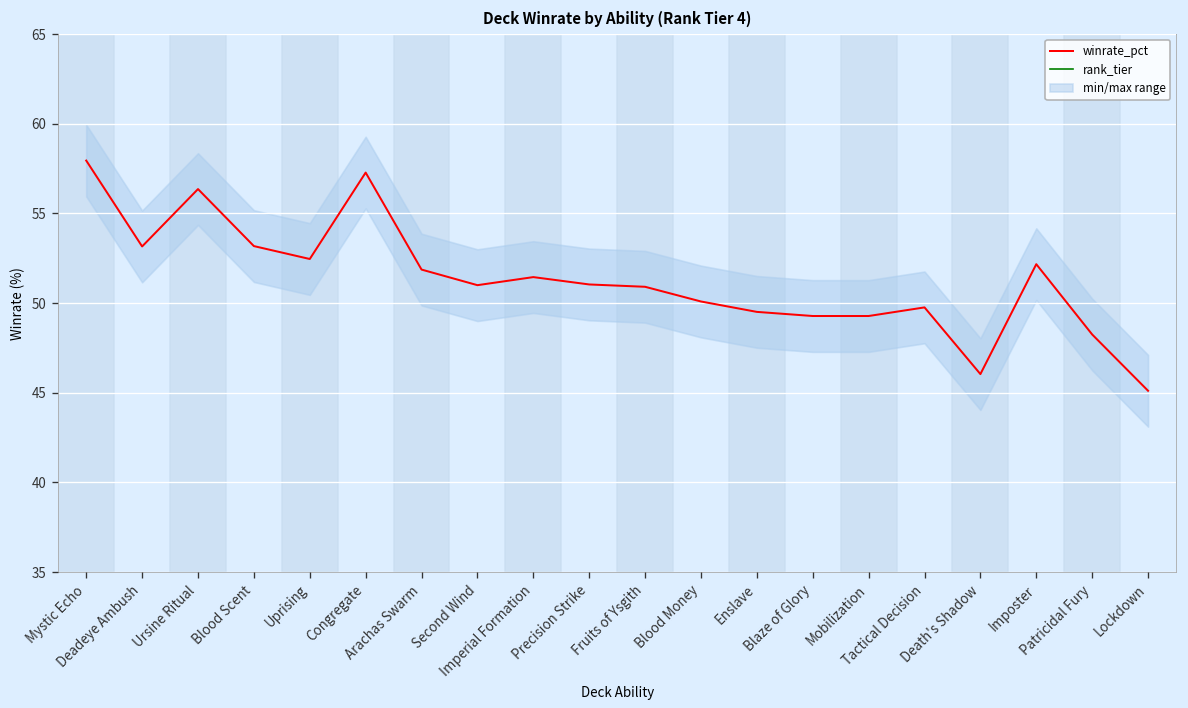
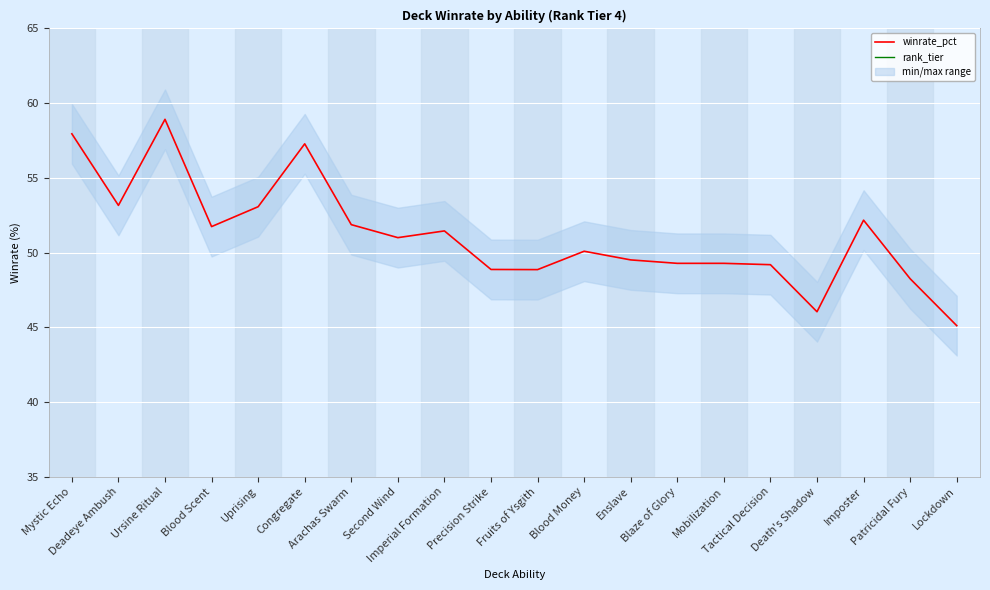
winrate_pct, Ursine Ritual: 56.4 -> 58.9
winrate_pct, Blood Scent: 53.2 -> 51.7
winrate_pct, Uprising: 52.5 -> 53.1
winrate_pct, Precision Strike: 51.0 -> 48.9
winrate_pct, Fruits of Ysgith: 50.9 -> 48.9
winrate_pct, Tactical Decision: 49.8 -> 49.2
